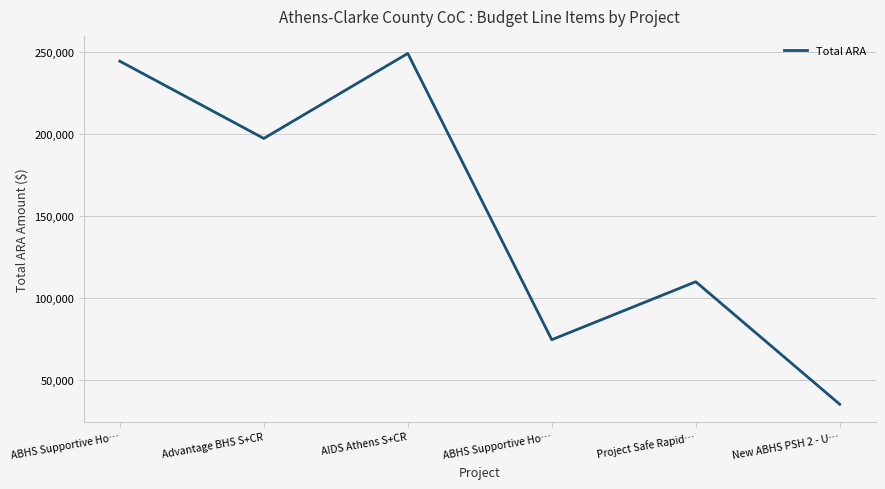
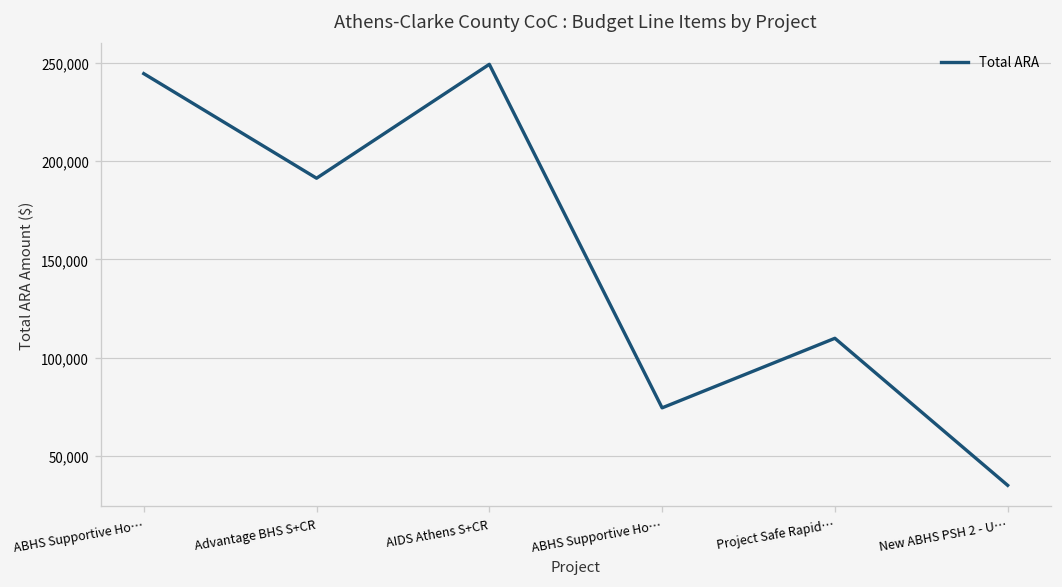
Advantage BHS S+CR: 197,000 -> 191,000
